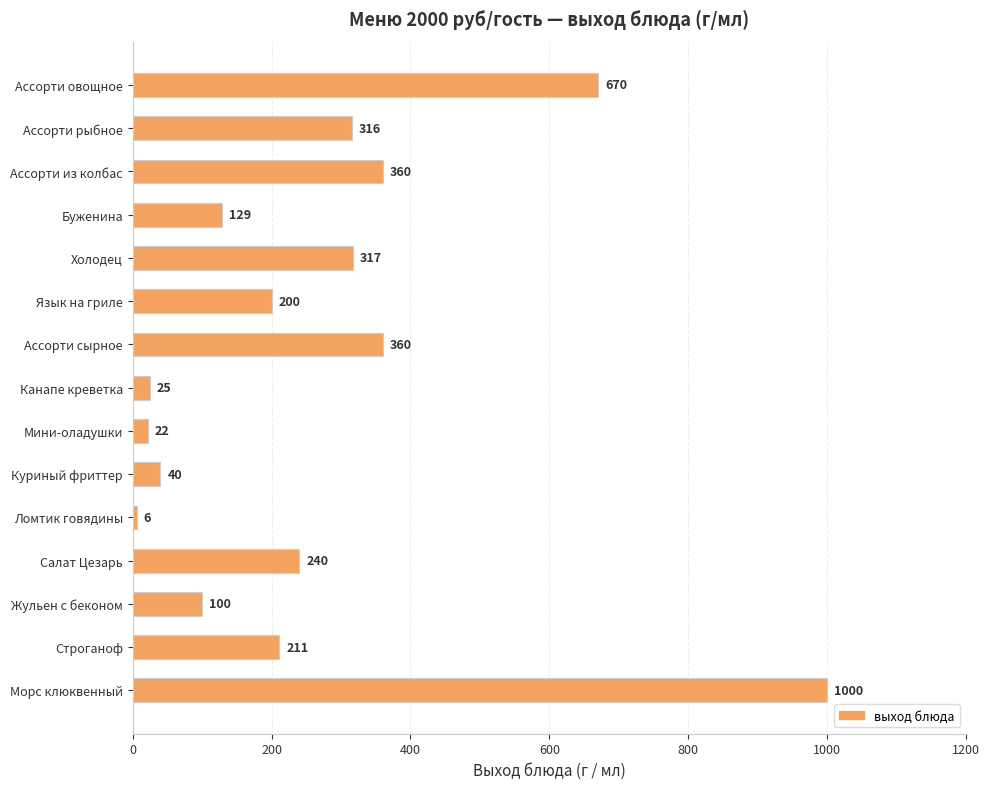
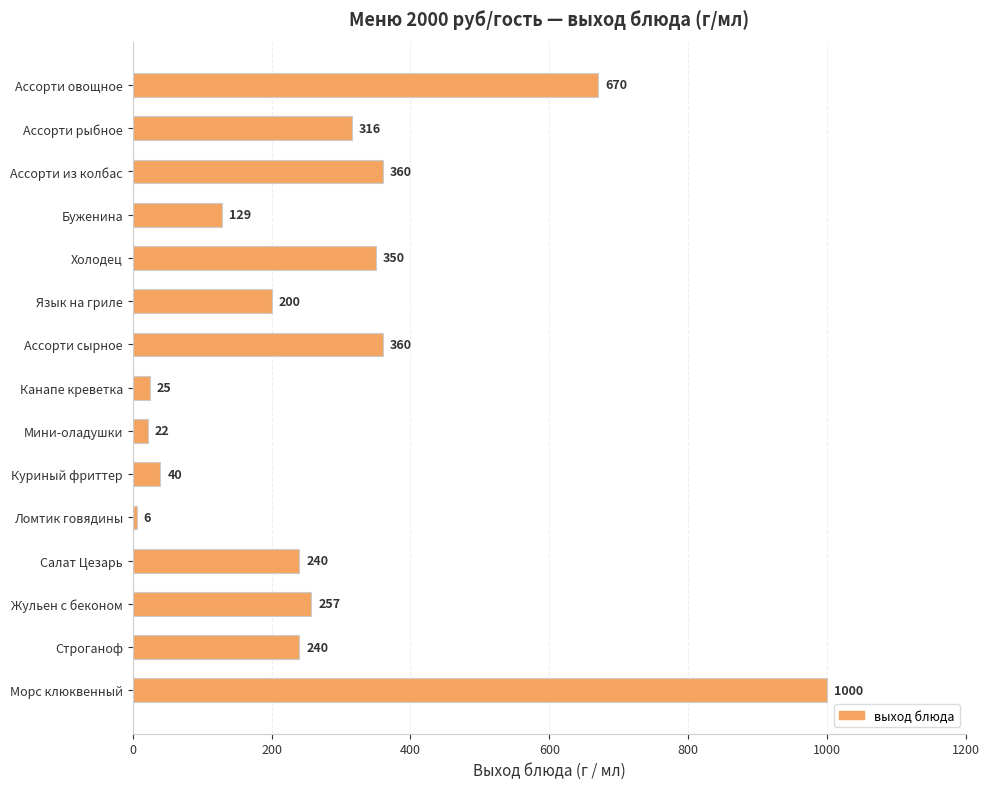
Холодец: 317 -> 350
Жульен с беконом: 100 -> 257
Строганоф: 211 -> 240
